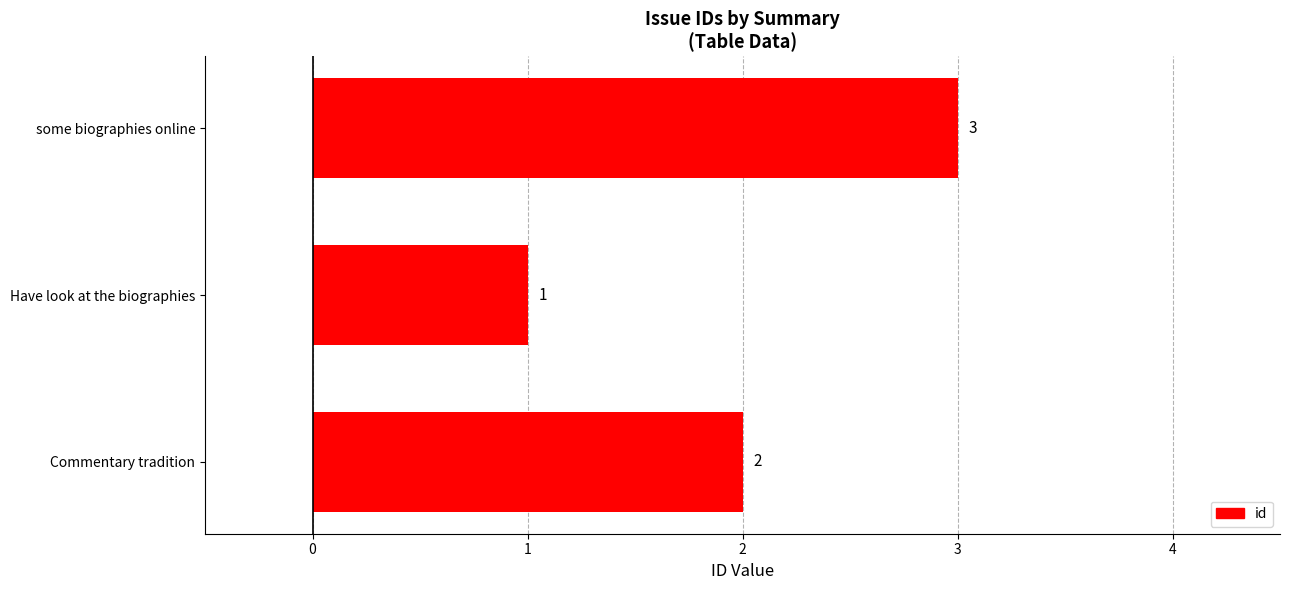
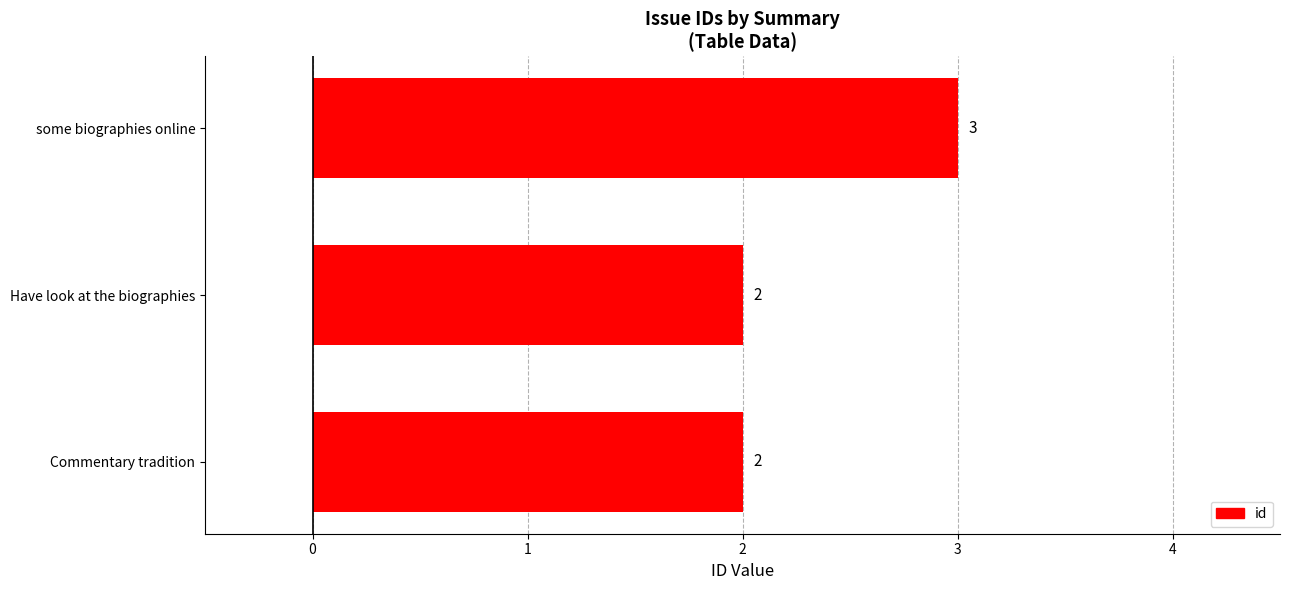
Have look at the biographies: 1 -> 2
